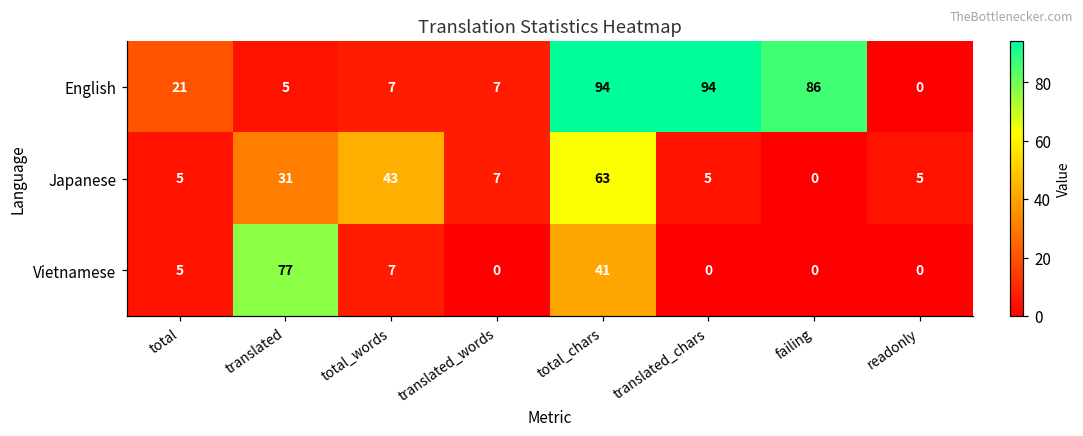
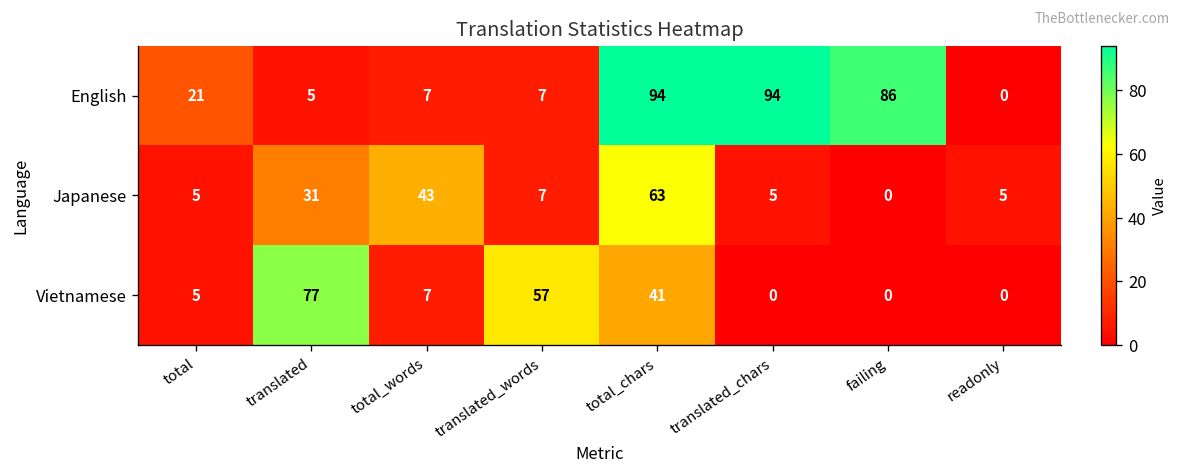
Vietnamese, translated_words: 0 -> 57
